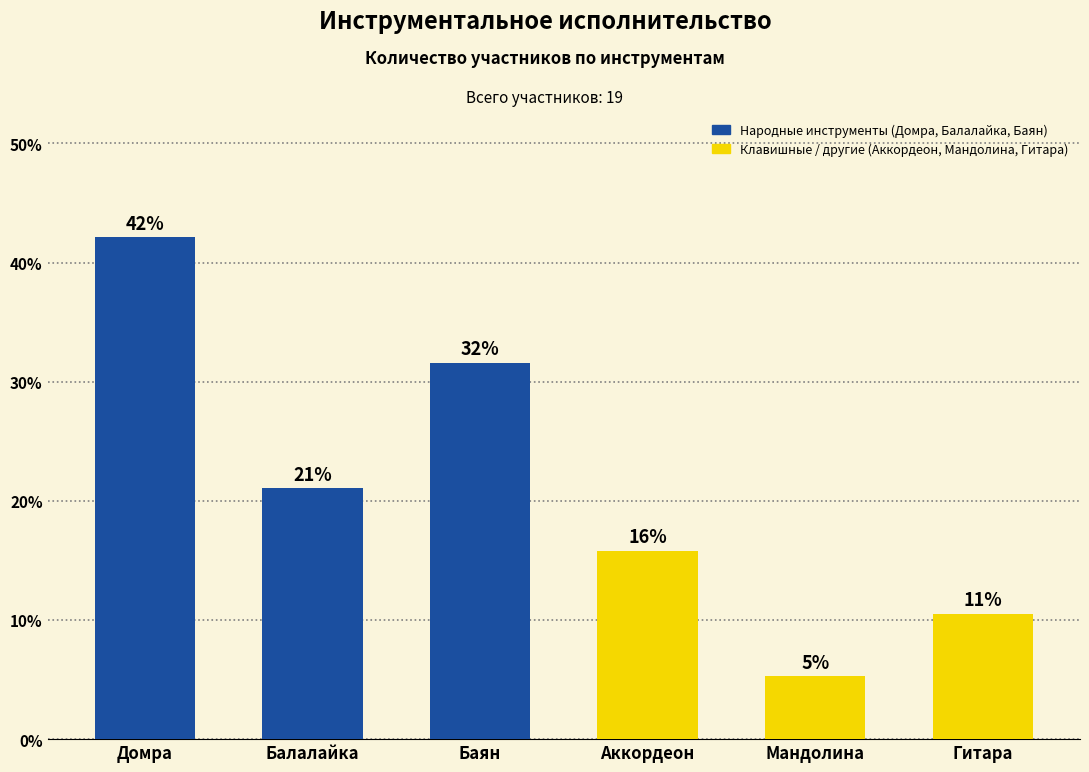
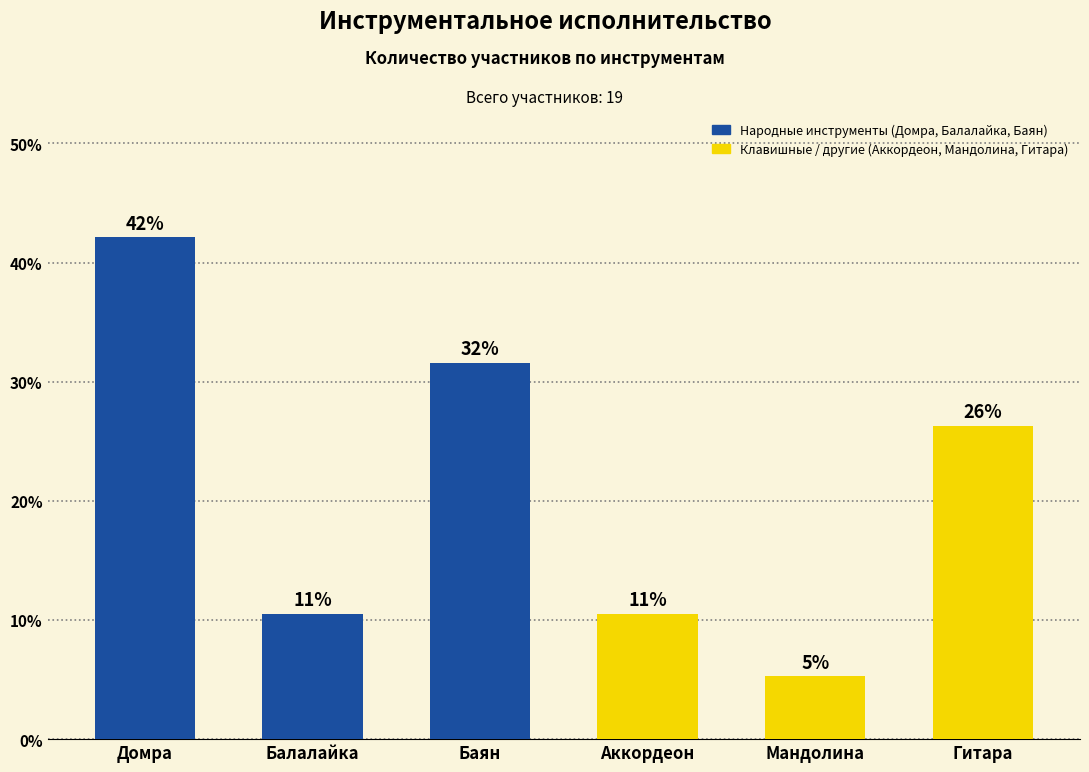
Балалайка: 21% -> 11%
Аккордеон: 16% -> 11%
Гитара: 11% -> 26%
